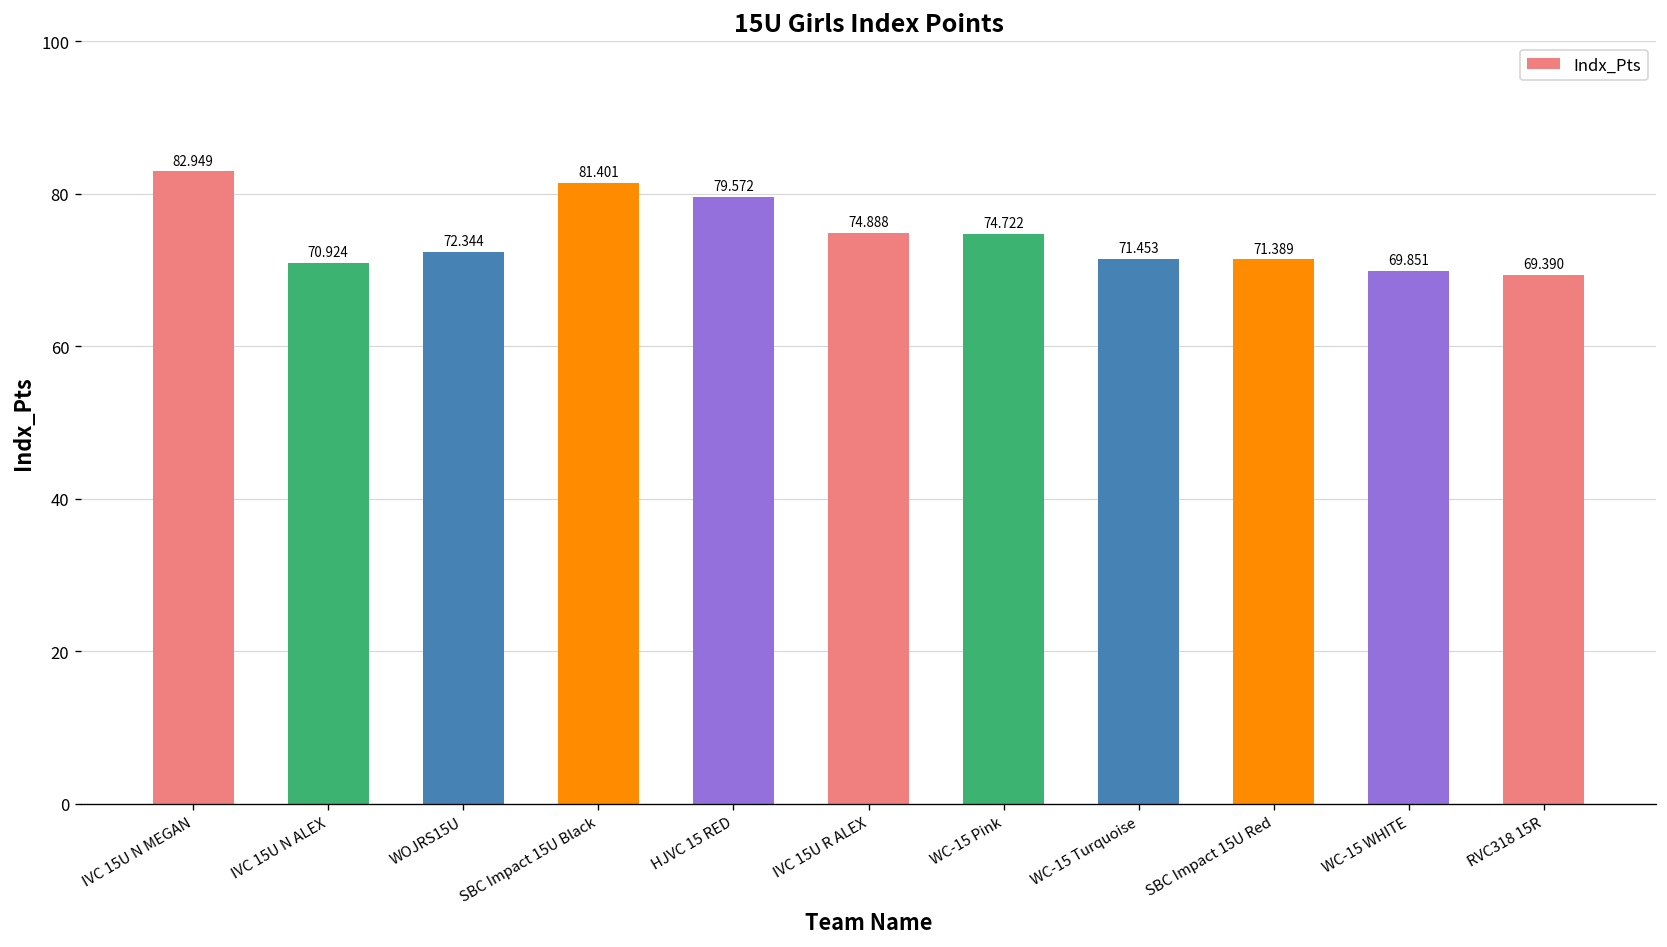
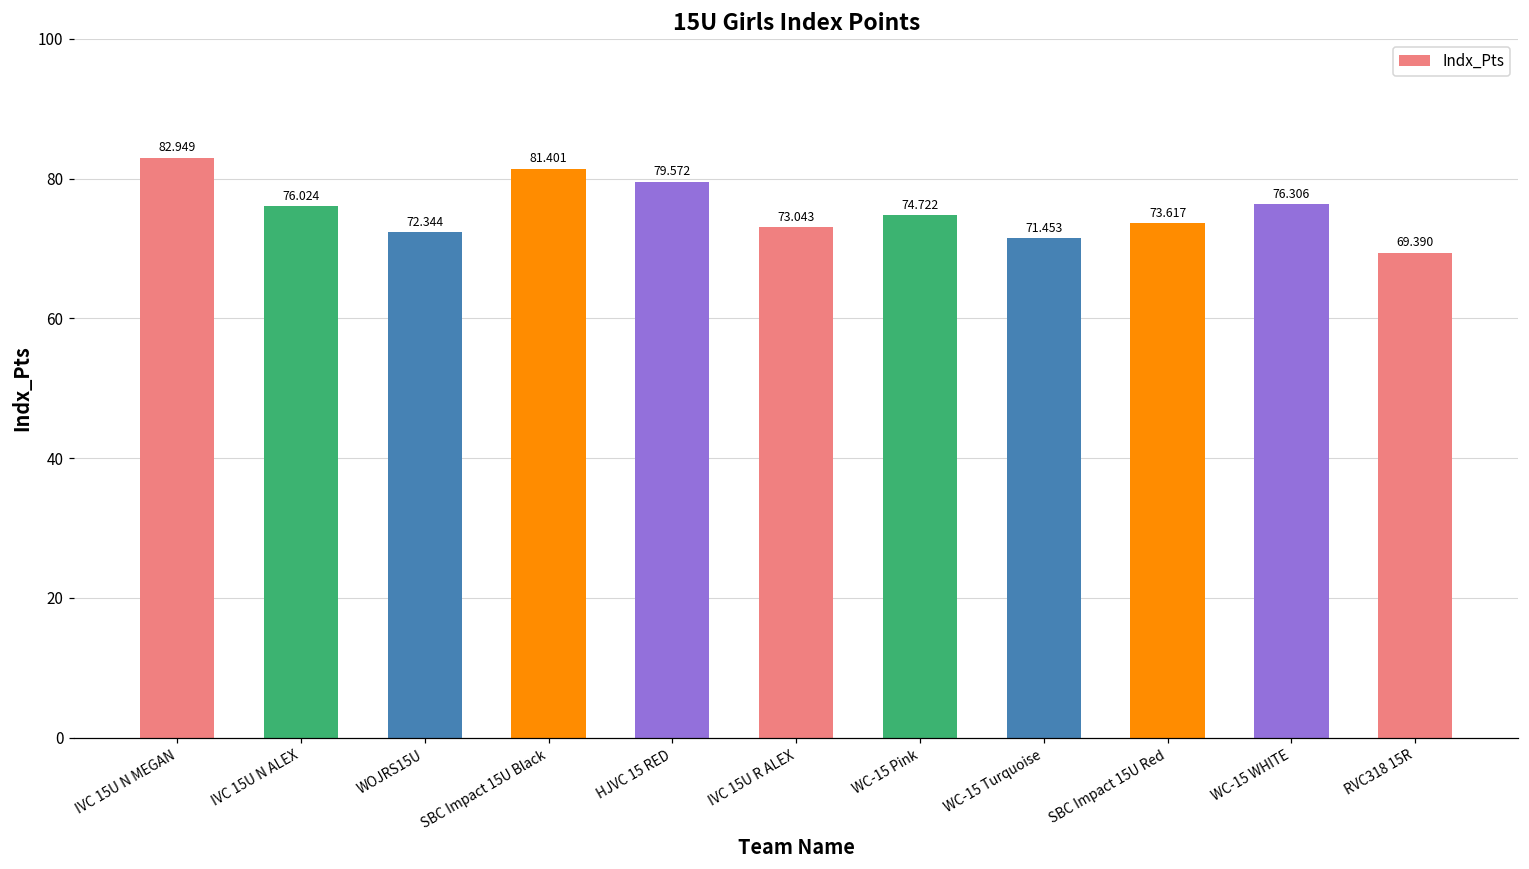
IVC 15U N ALEX: 70.924 -> 76.024
IVC 15U R ALEX: 74.888 -> 73.043
SBC Impact 15U Red: 71.389 -> 73.617
WC-15 WHITE: 69.851 -> 76.306
